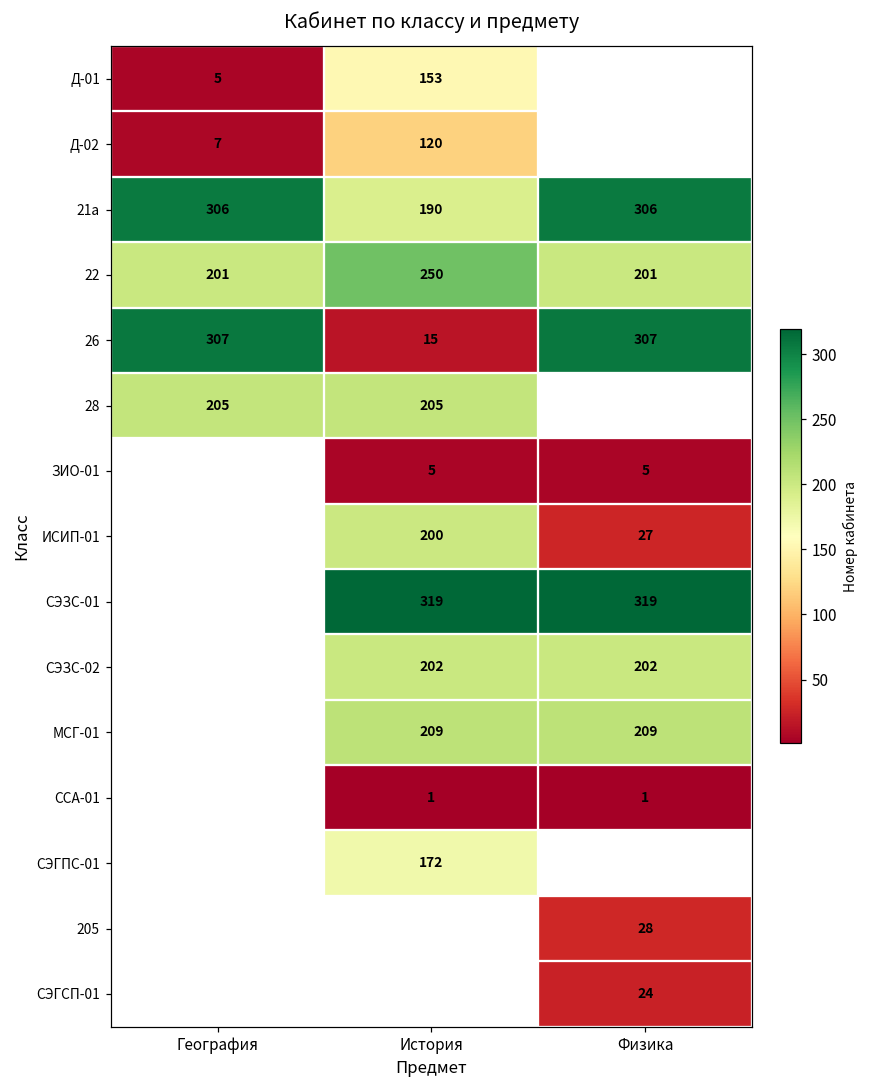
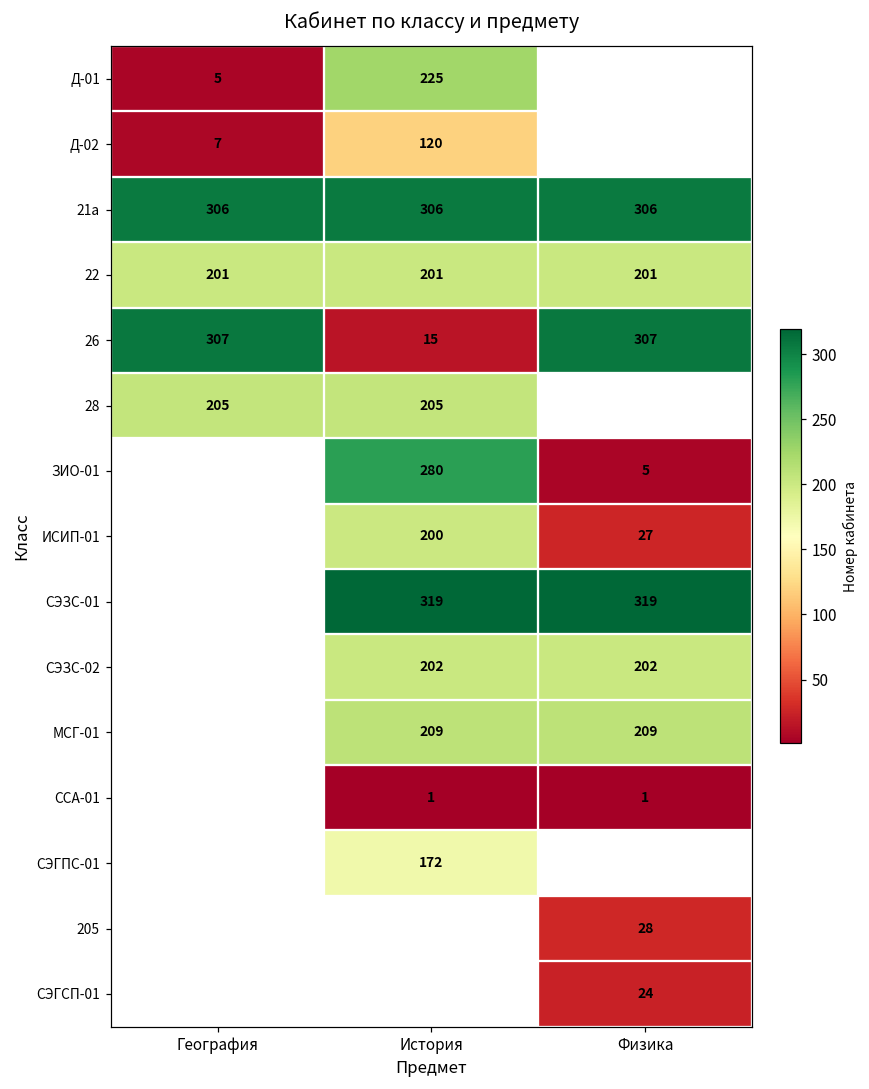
Д-01, История: 153 -> 225
21а, История: 190 -> 306
22, История: 250 -> 201
ЗИО-01, История: 5 -> 280
